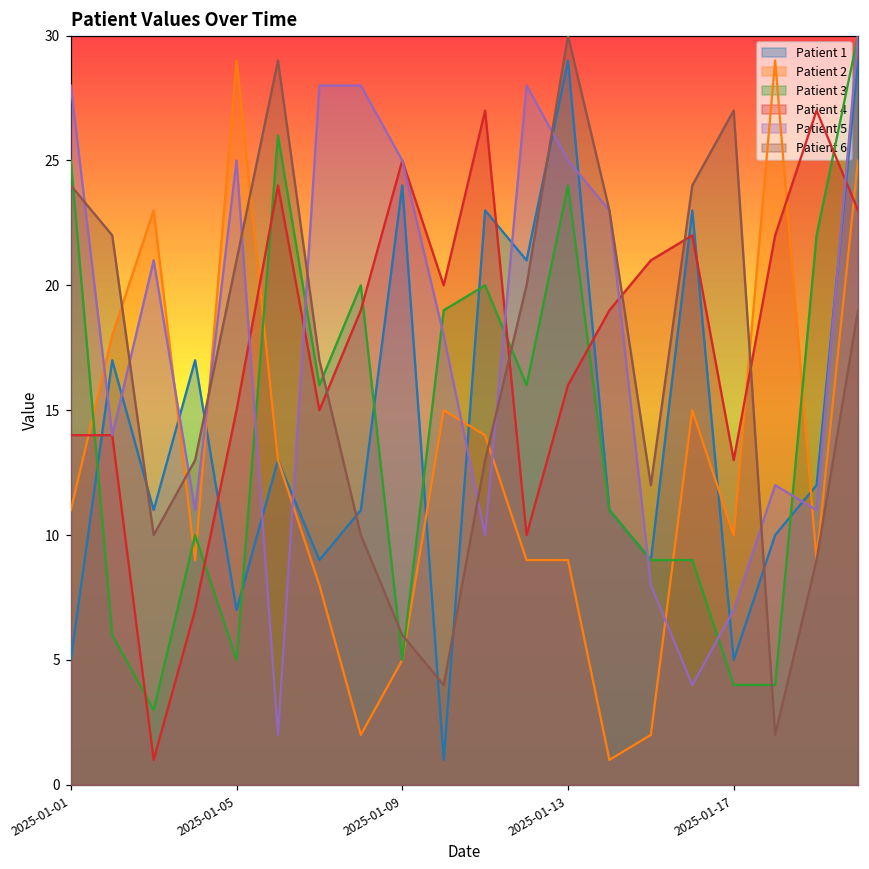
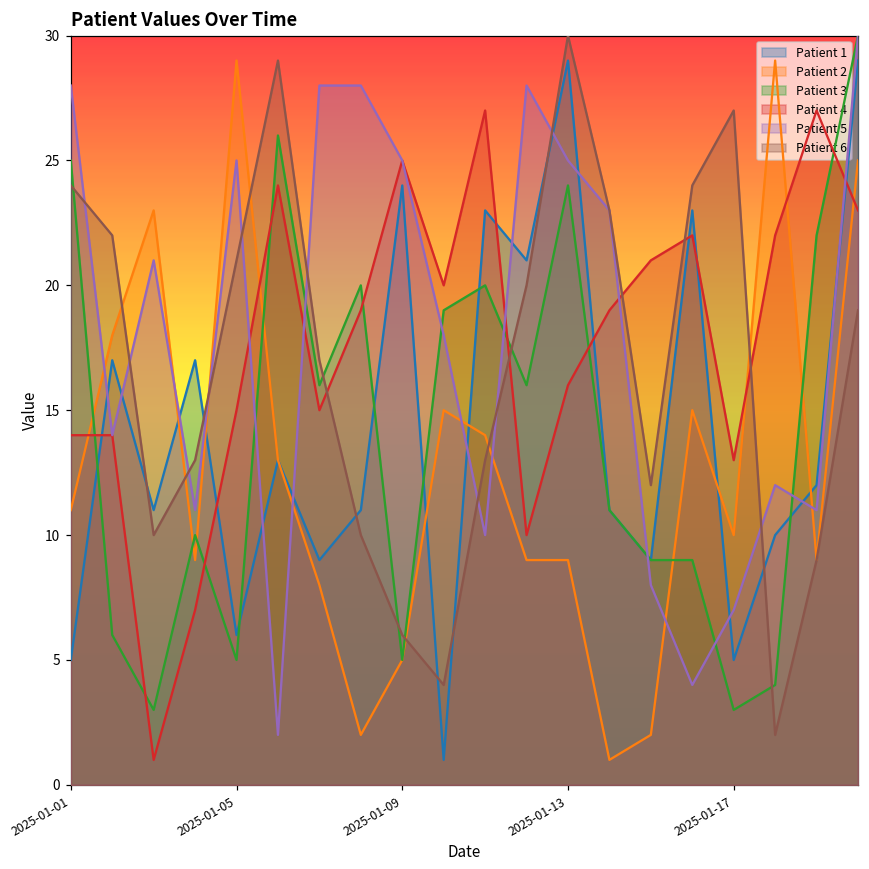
Patient 1, 2025-01-05: 7 -> 6
Patient 3, 2025-01-17: 4 -> 3
